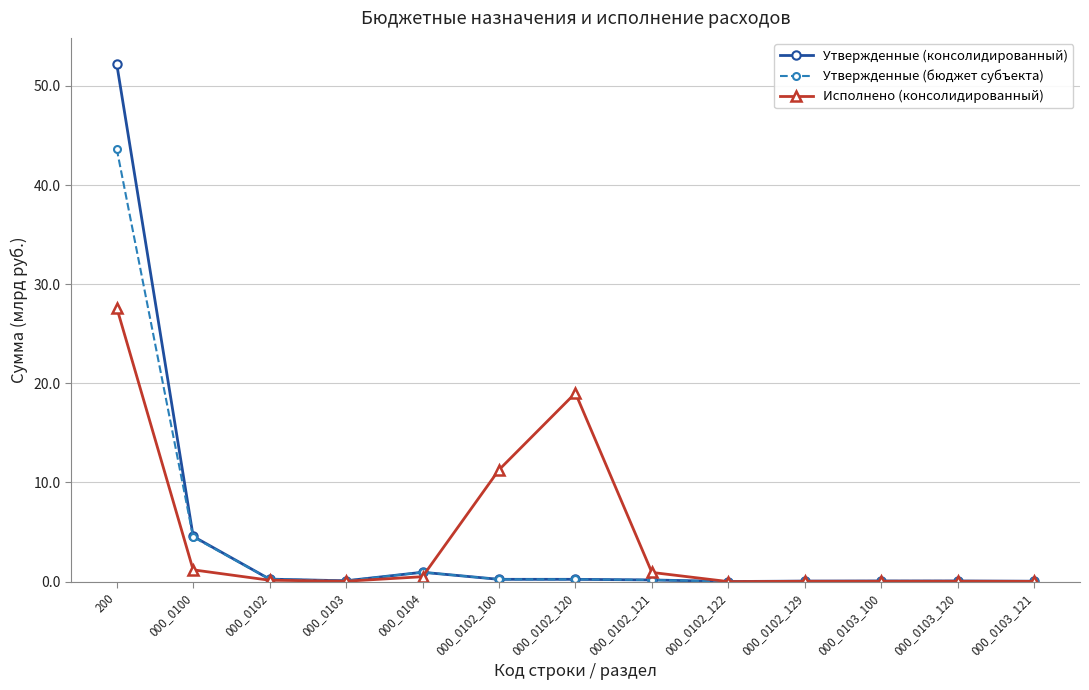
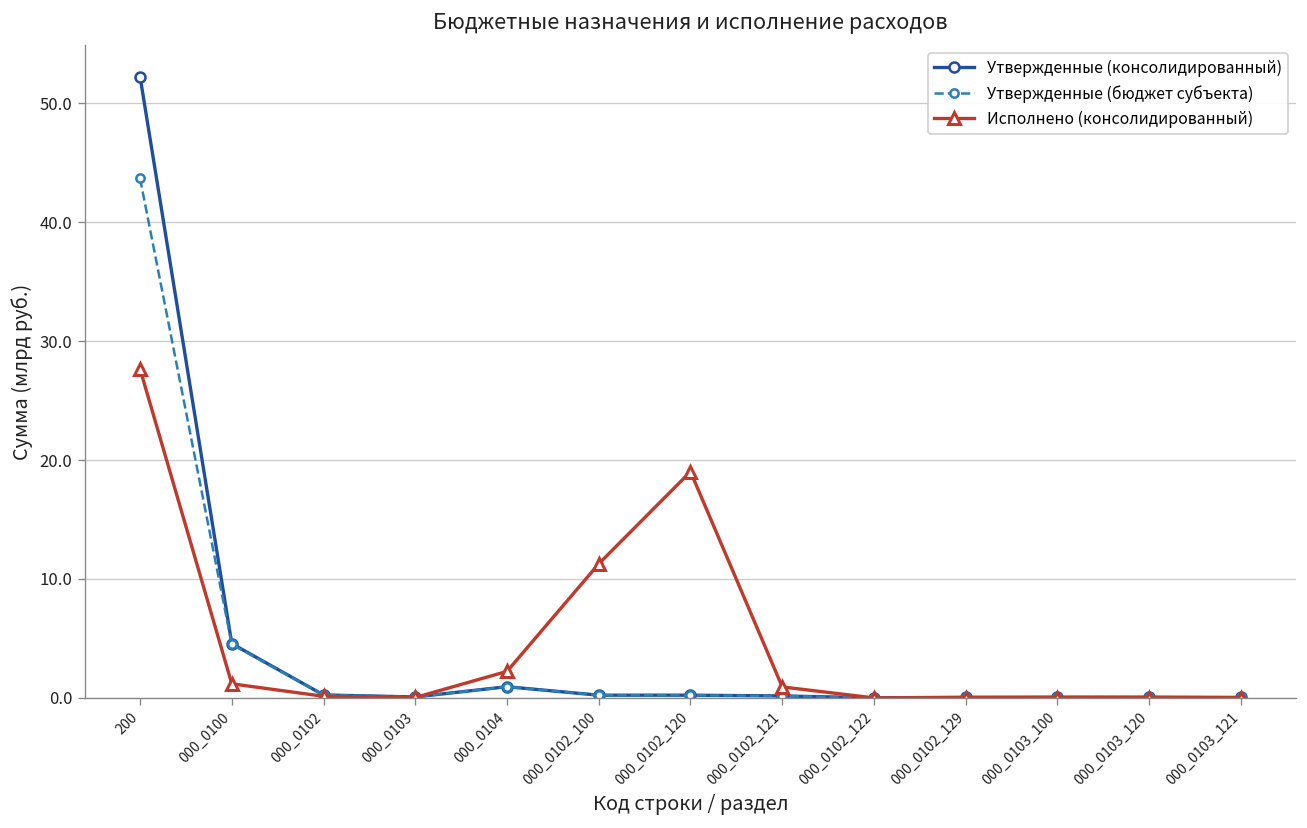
Исполнено (консолидированный), 000_0104: 0 -> 2
